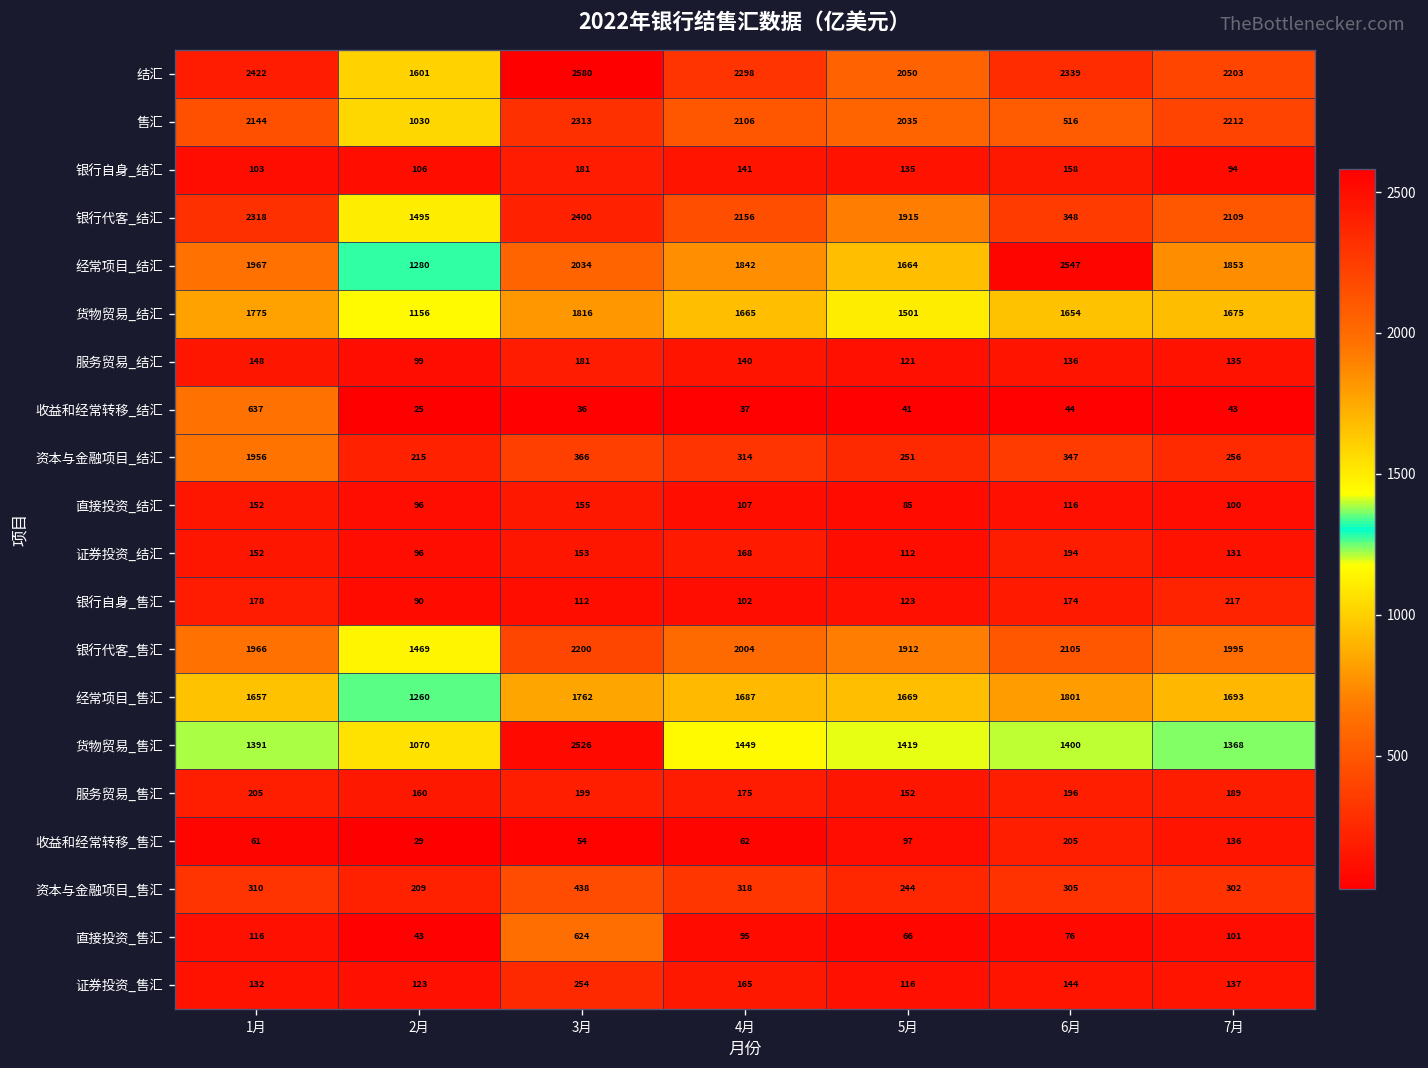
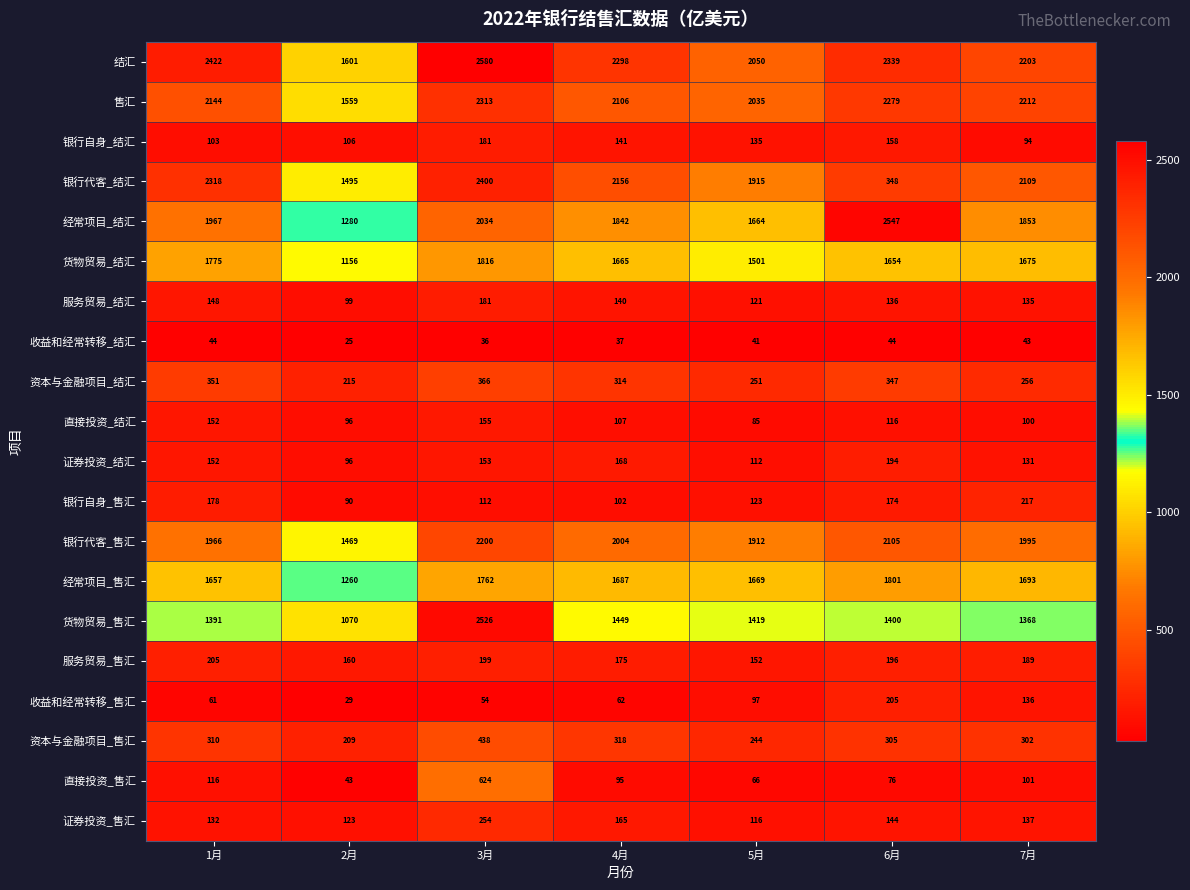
售汇, 2月: 1030 -> 1559
售汇, 6月: 516 -> 2279
收益和经常转移_结汇, 1月: 637 -> 44
资本与金融项目_结汇, 1月: 1956 -> 351
